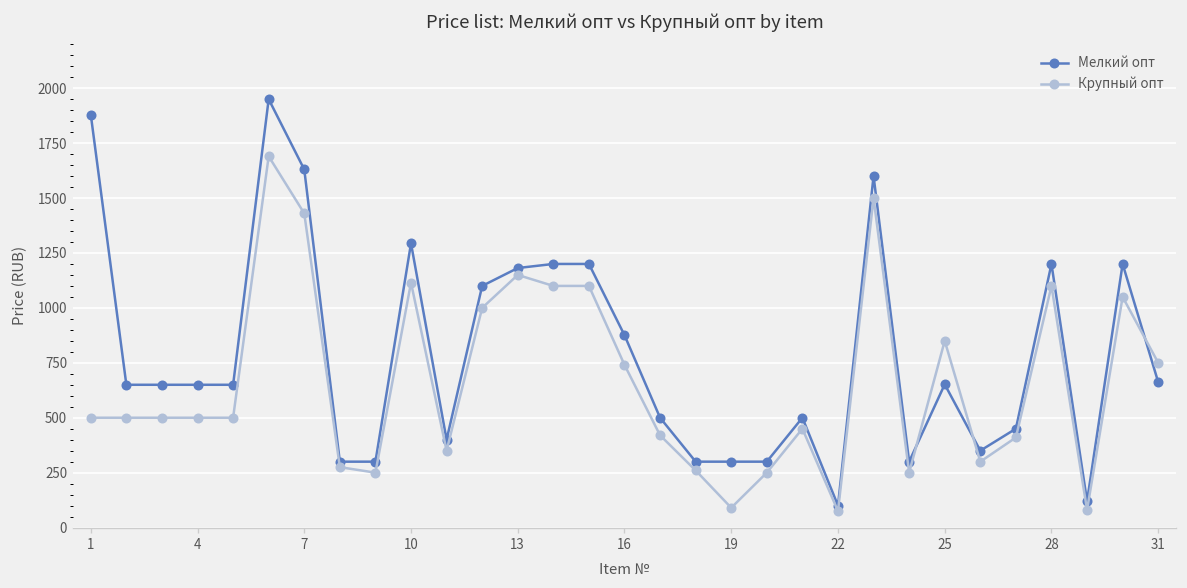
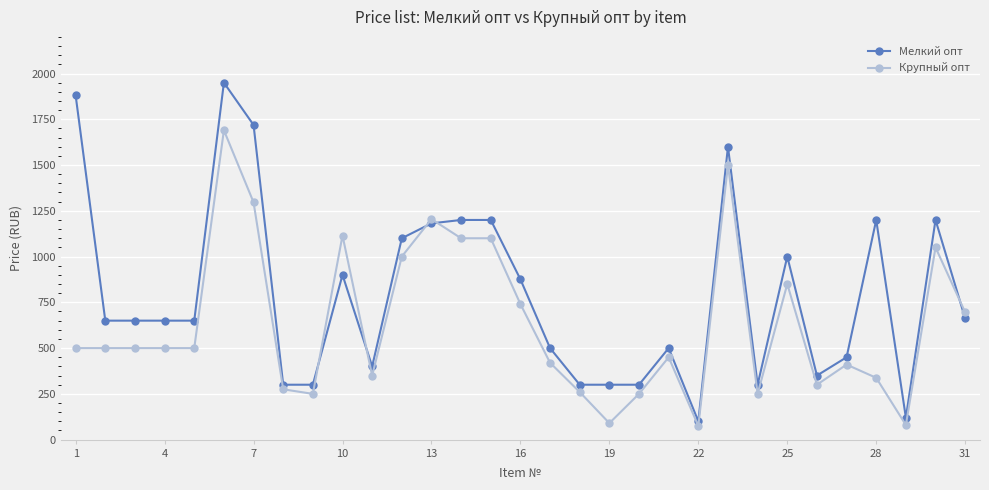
Мелкий опт, 7: 1630 -> 1720
Крупный опт, 7: 1430 -> 1300
Мелкий опт, 10: 1290 -> 900
Крупный опт, 13: 1150 -> 1200
Мелкий опт, 25: 650 -> 1000
Крупный опт, 28: 1100 -> 340
Крупный опт, 31: 750 -> 700
